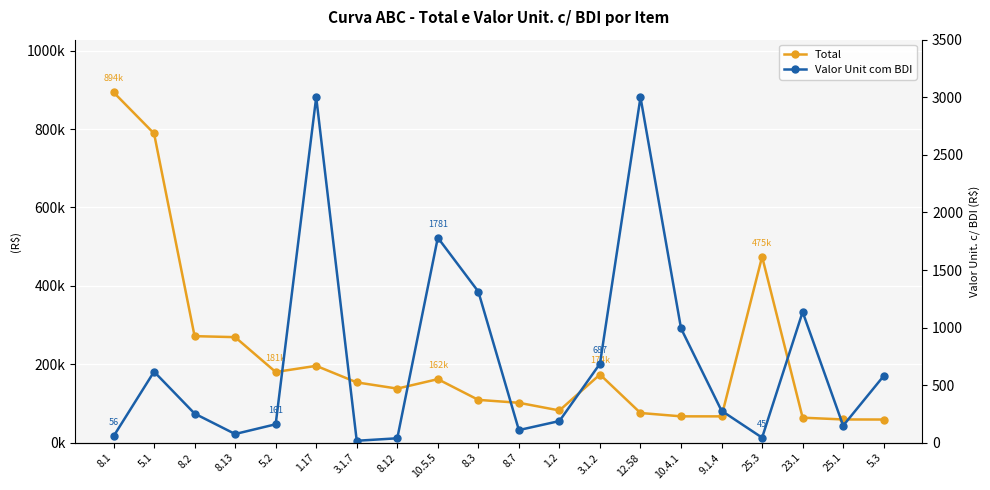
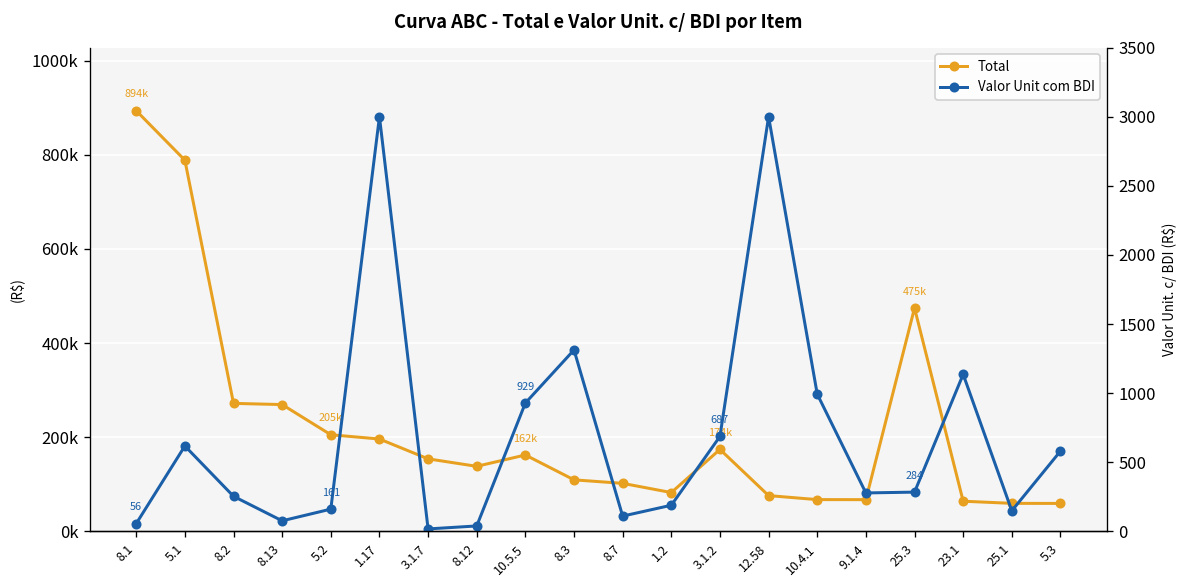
Total, 5.2: 181k -> 205k
Valor Unit com BDI, 10.5.5: 1781 -> 929
Valor Unit com BDI, 25.3: 45 -> 284
